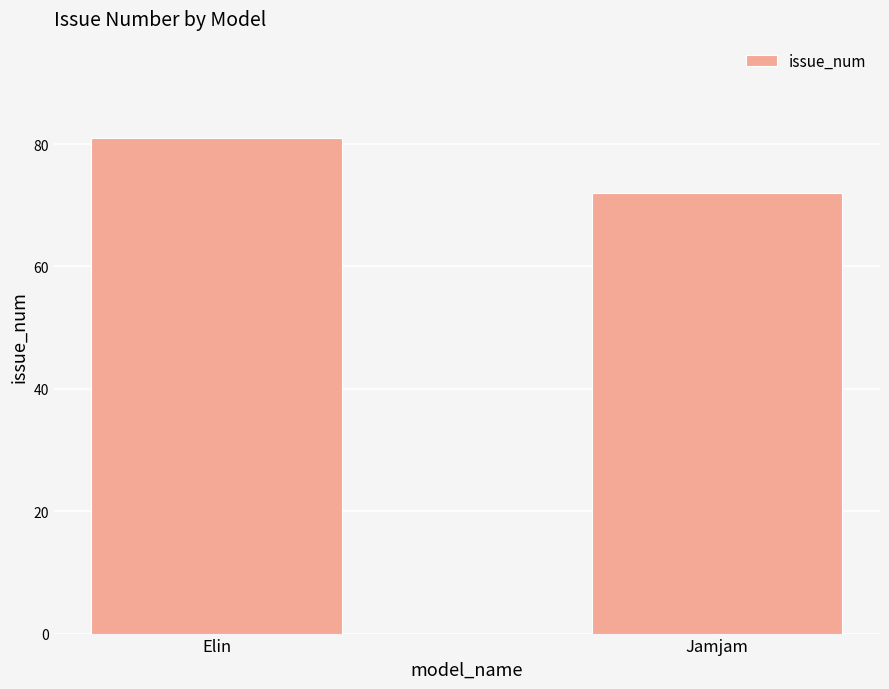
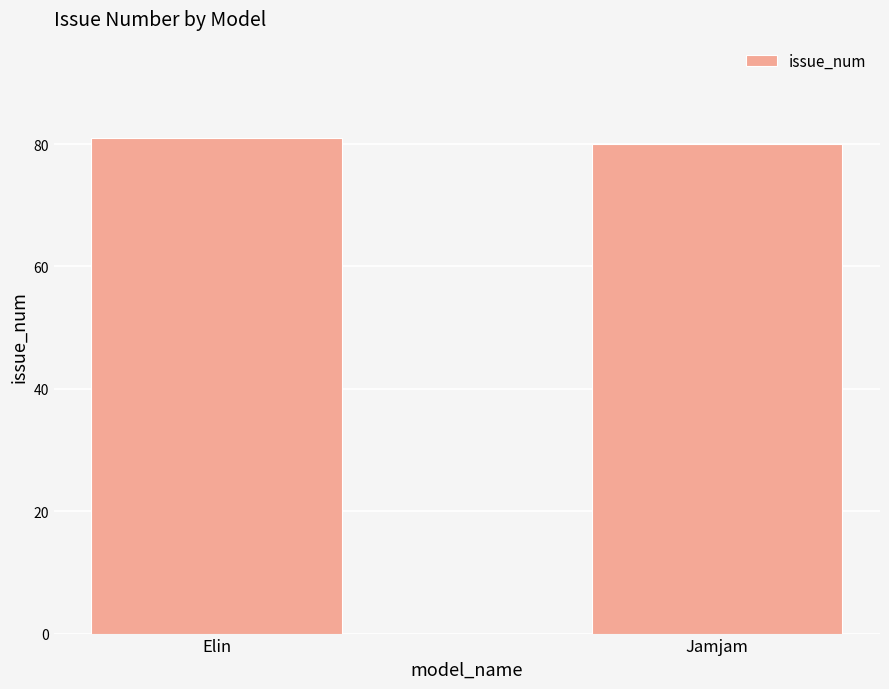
Jamjam: 72 -> 80
